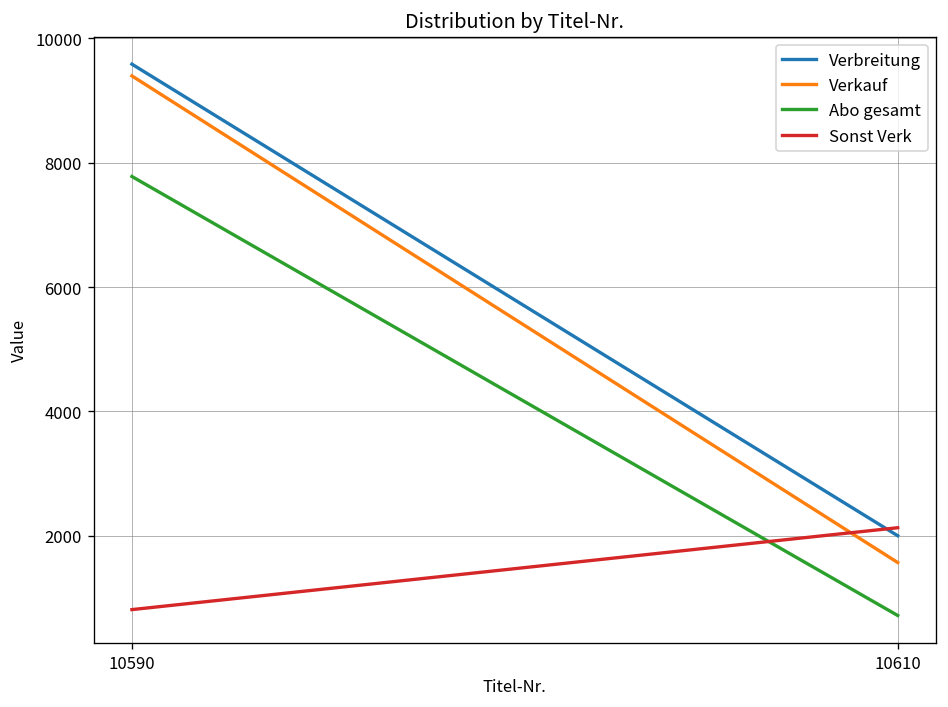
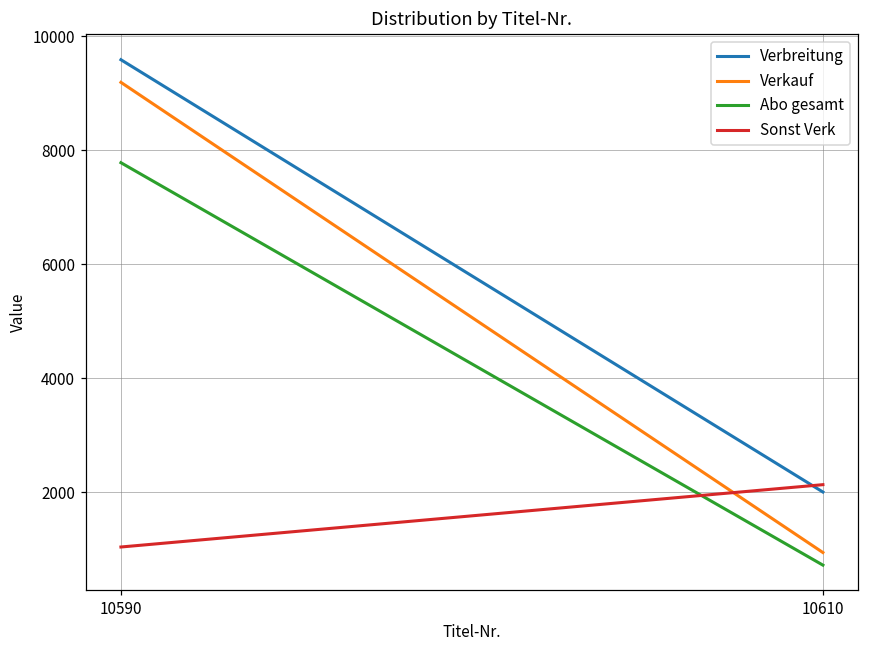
Verkauf, 10590: 9400 -> 9200
Sonst Verk, 10590: 800 -> 1000
Verkauf, 10610: 1600 -> 900
